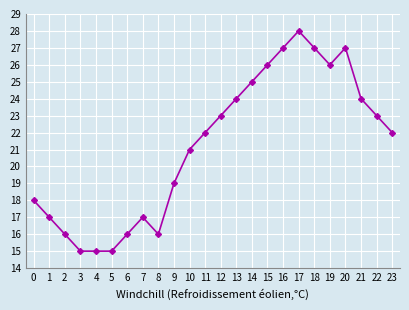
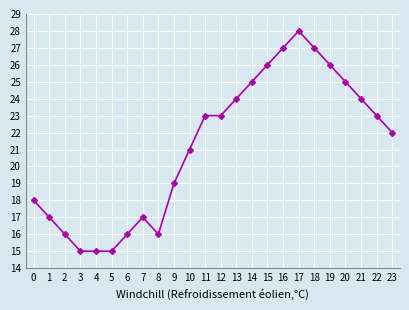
11: 22 -> 23
20: 27 -> 25
